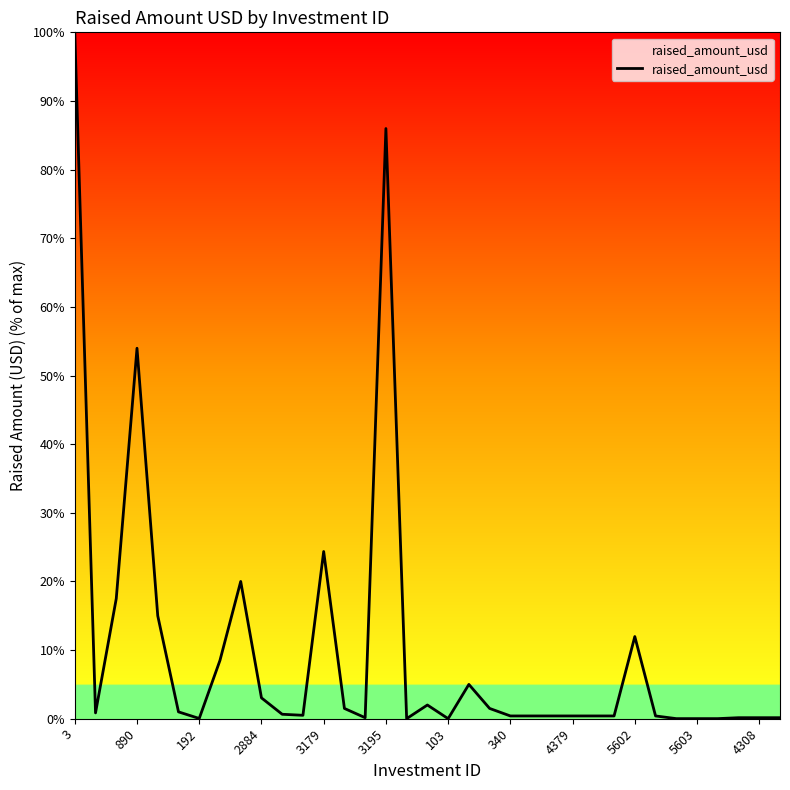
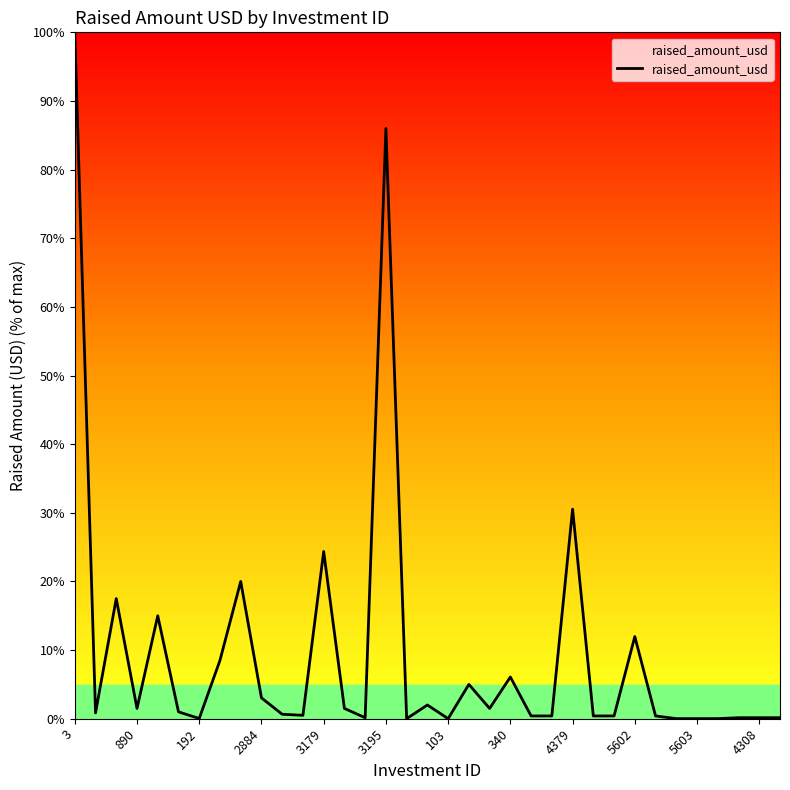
890: 54% -> 2%
340: 0% -> 6%
4379: 0% -> 31%
